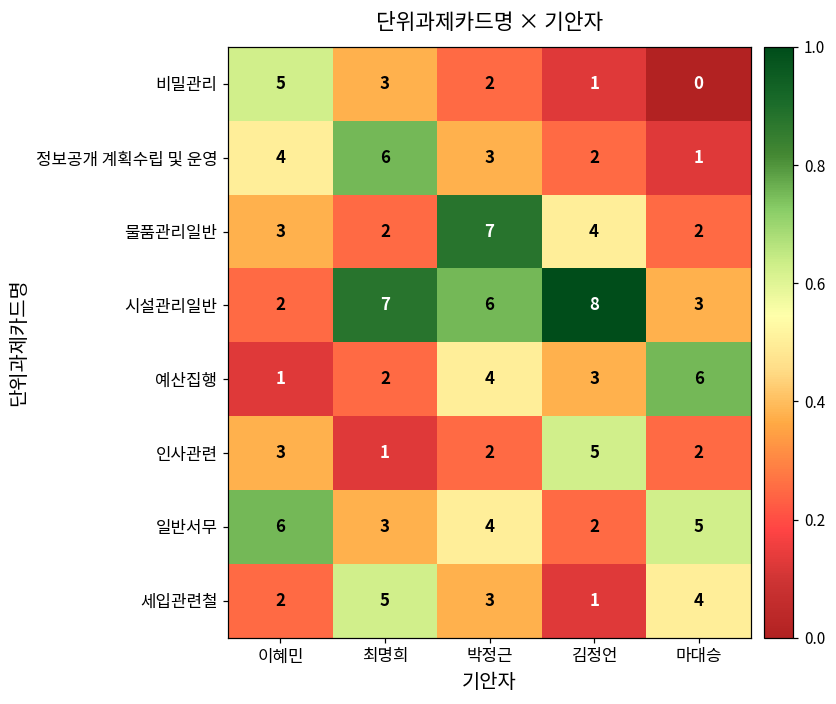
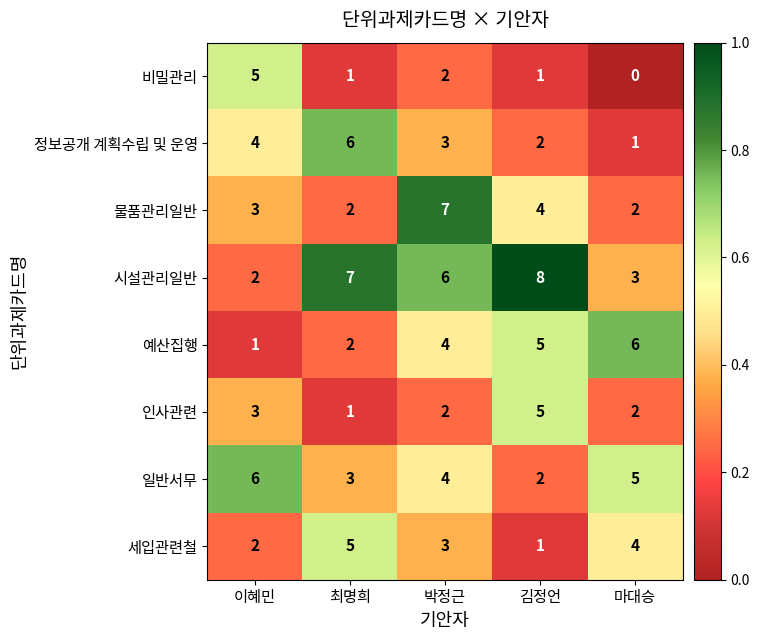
비밀관리, 최명희: 3 -> 1
예산집행, 김정언: 3 -> 5
